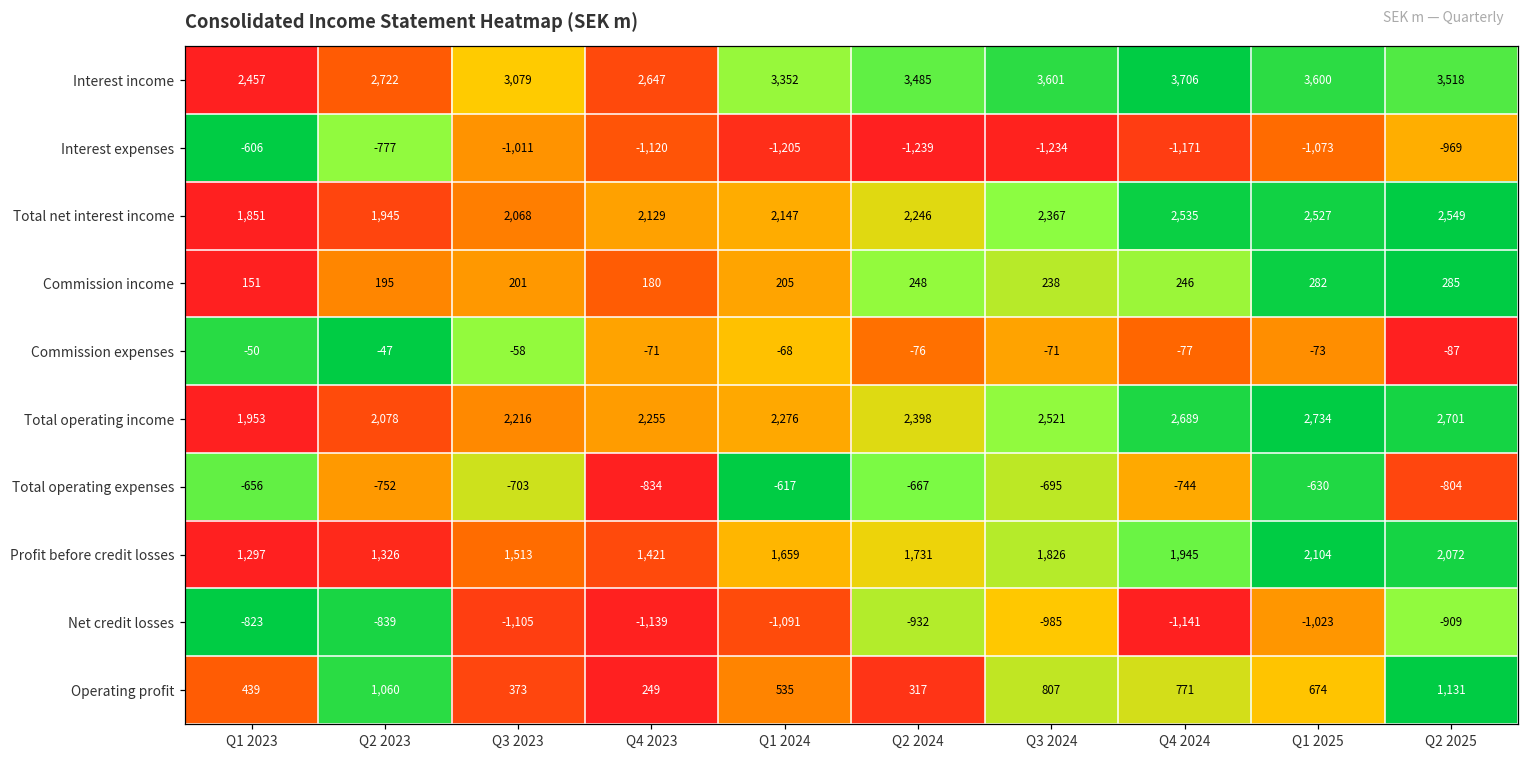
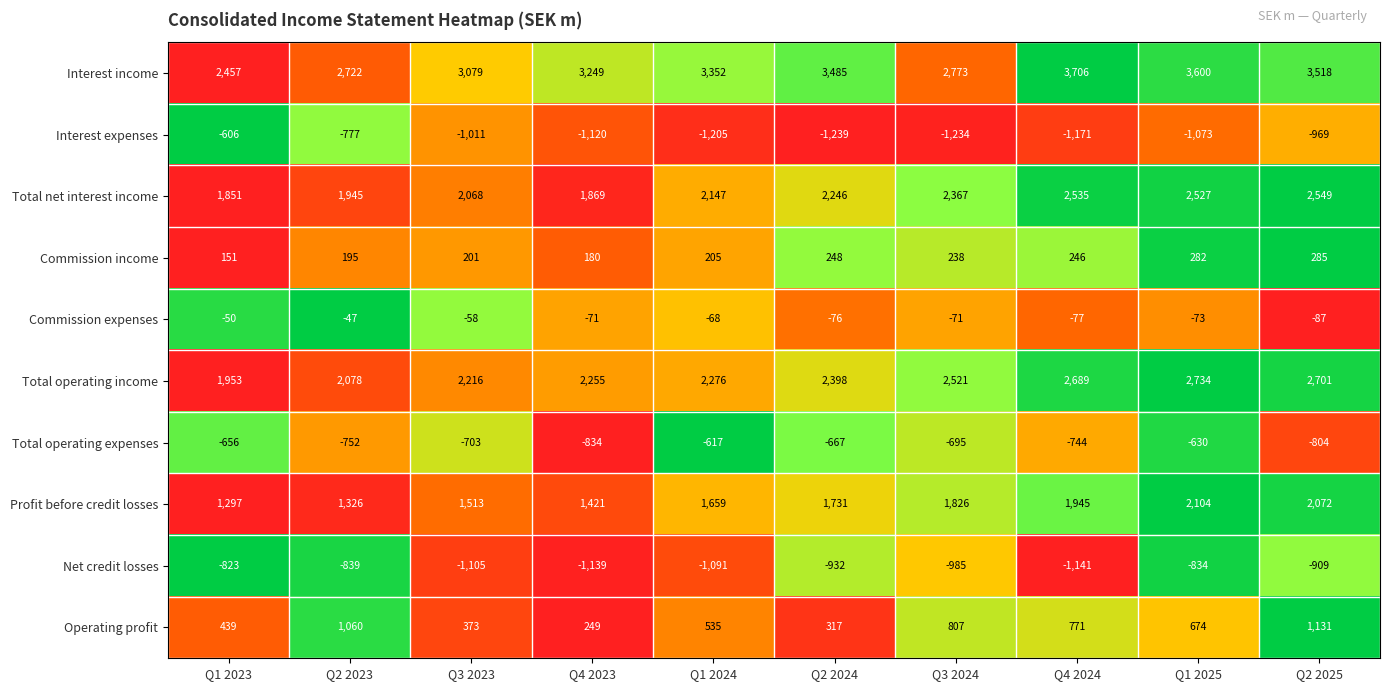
Interest income, Q4 2023: 2,647 -> 3,249
Interest income, Q3 2024: 3,601 -> 2,773
Total net interest income, Q4 2023: 2,129 -> 1,869
Net credit losses, Q1 2025: -1,023 -> -834
